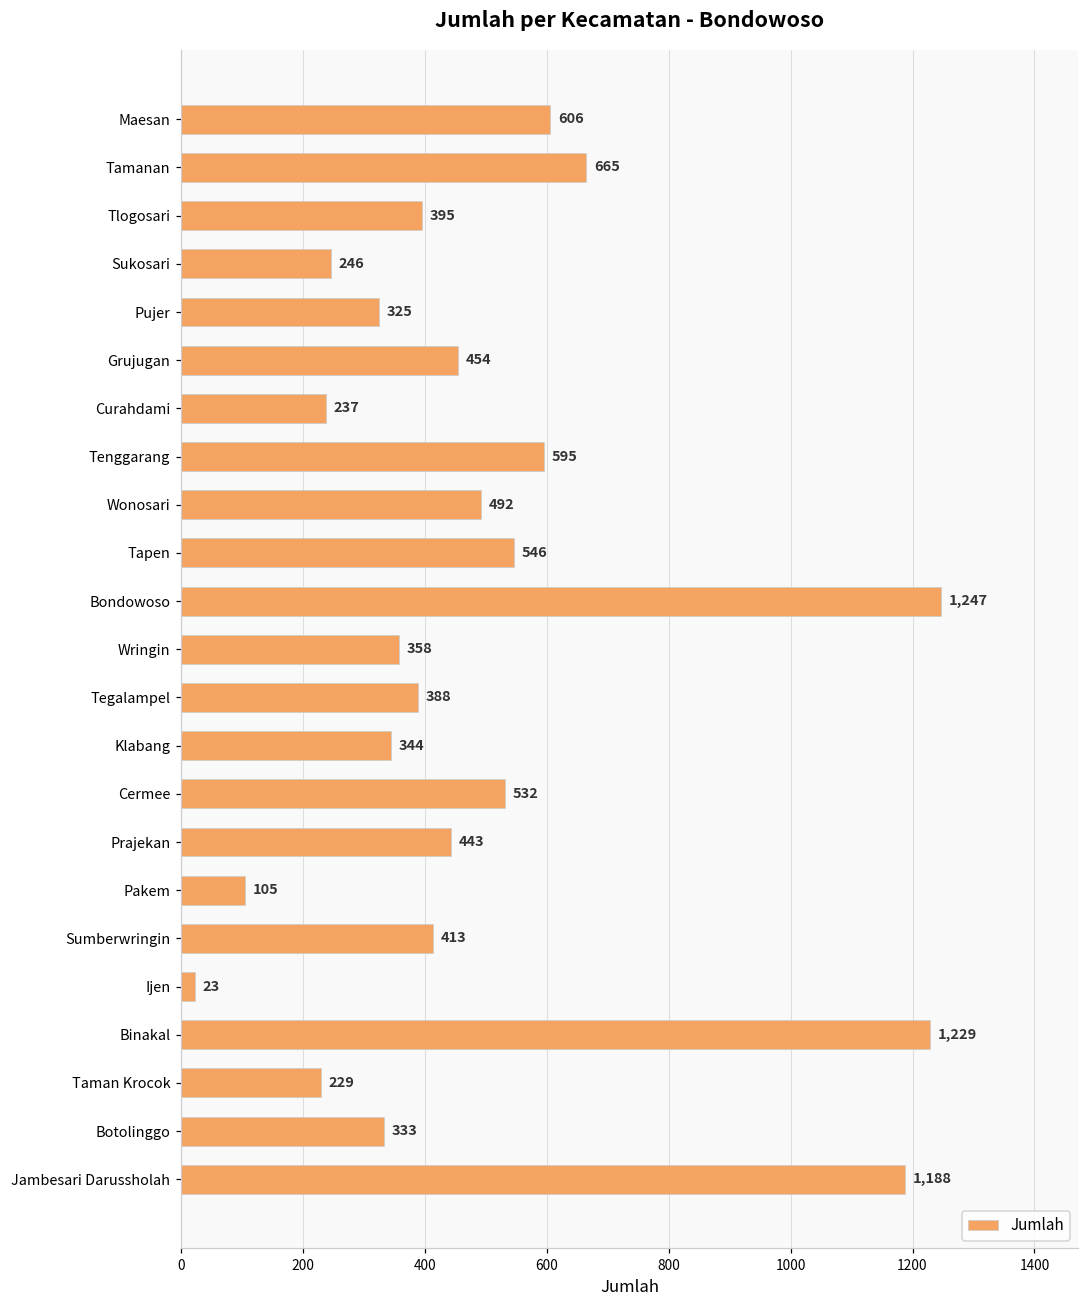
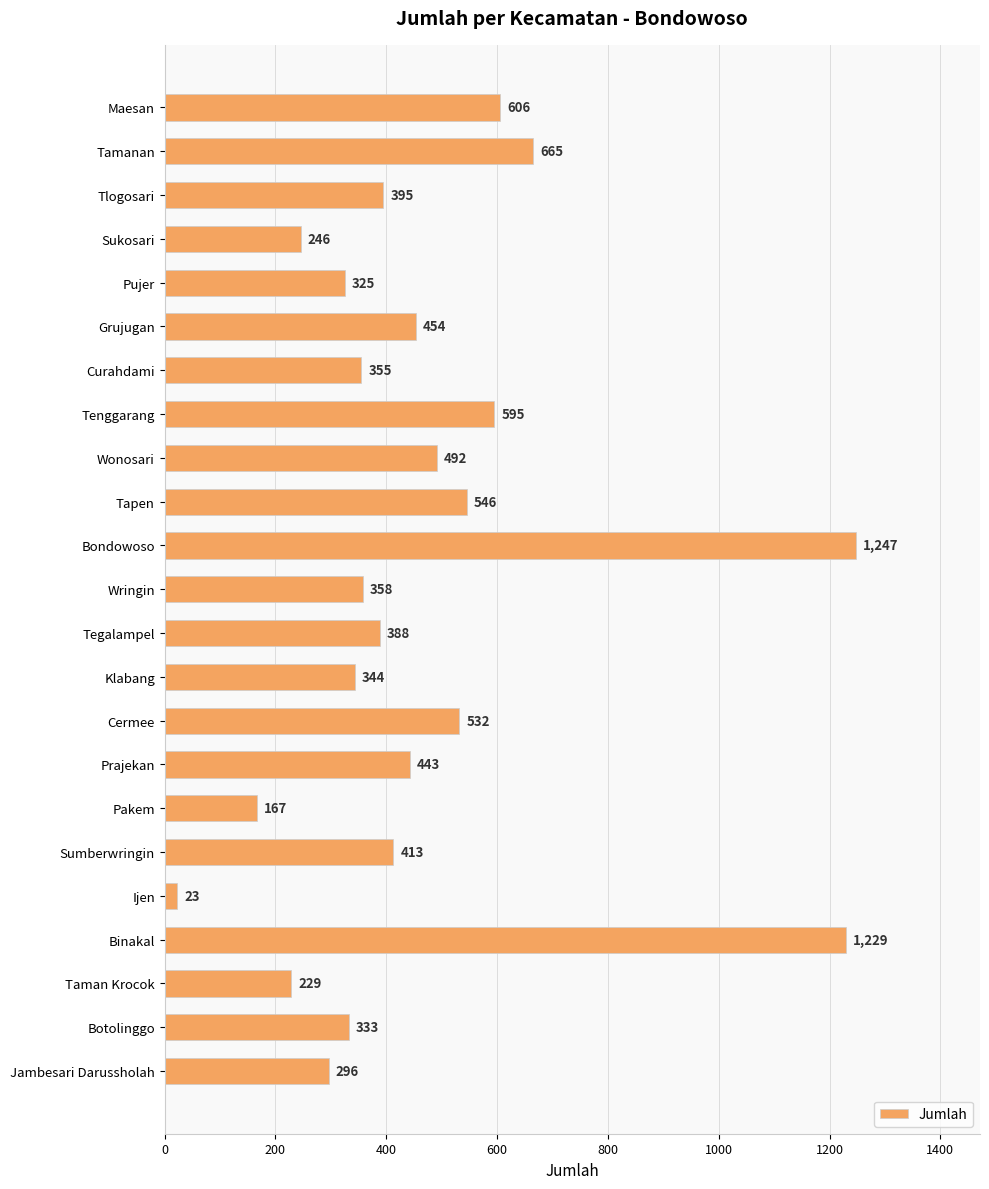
Curahdami: 237 -> 355
Pakem: 105 -> 167
Jambesari Darussholah: 1,188 -> 296
